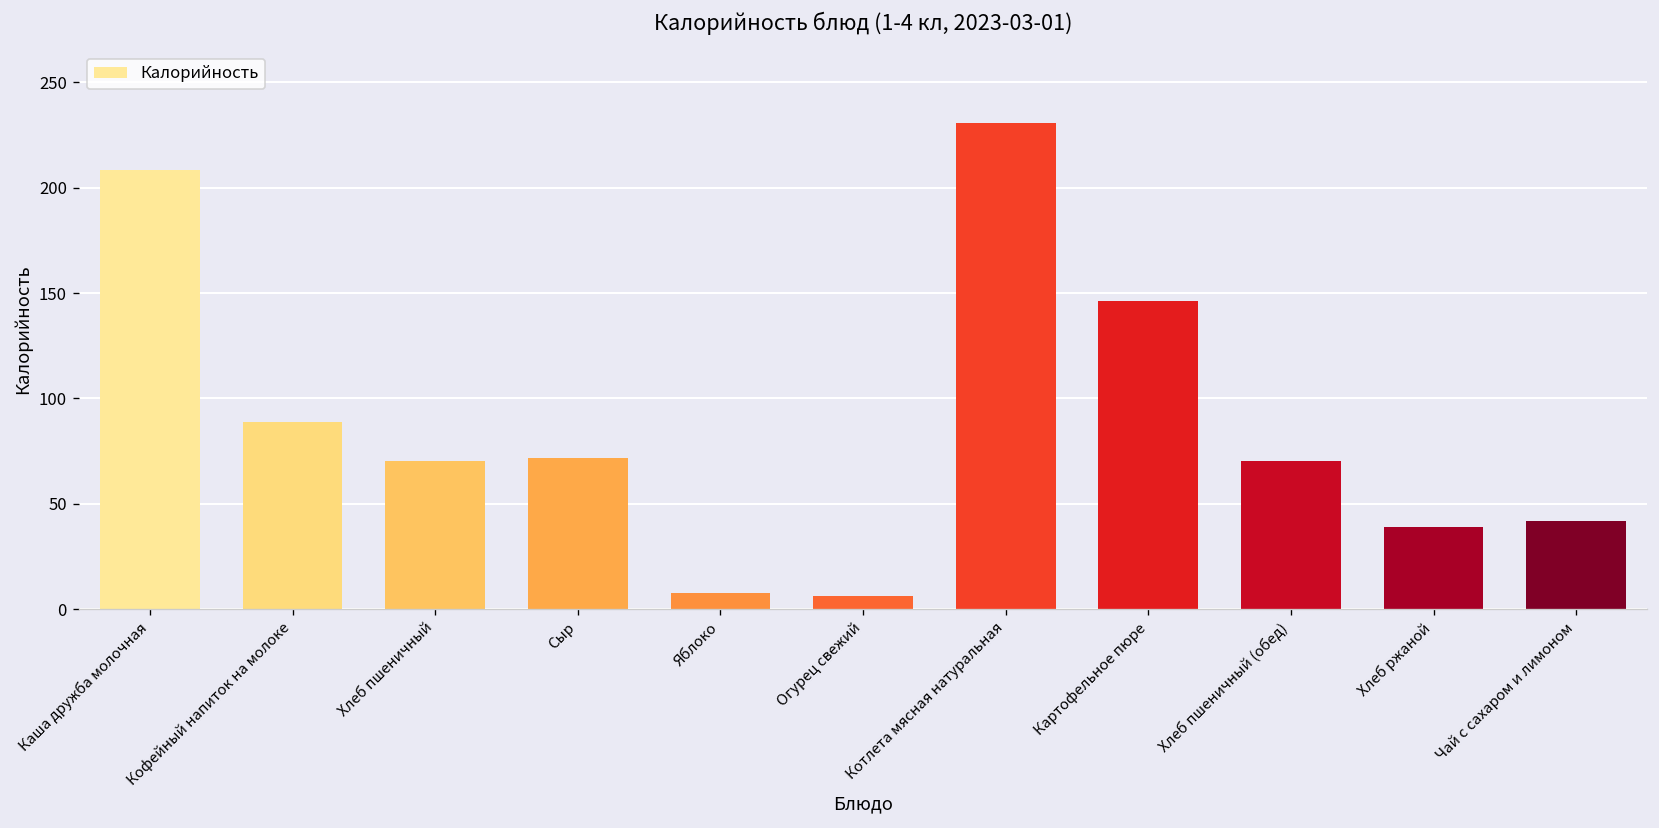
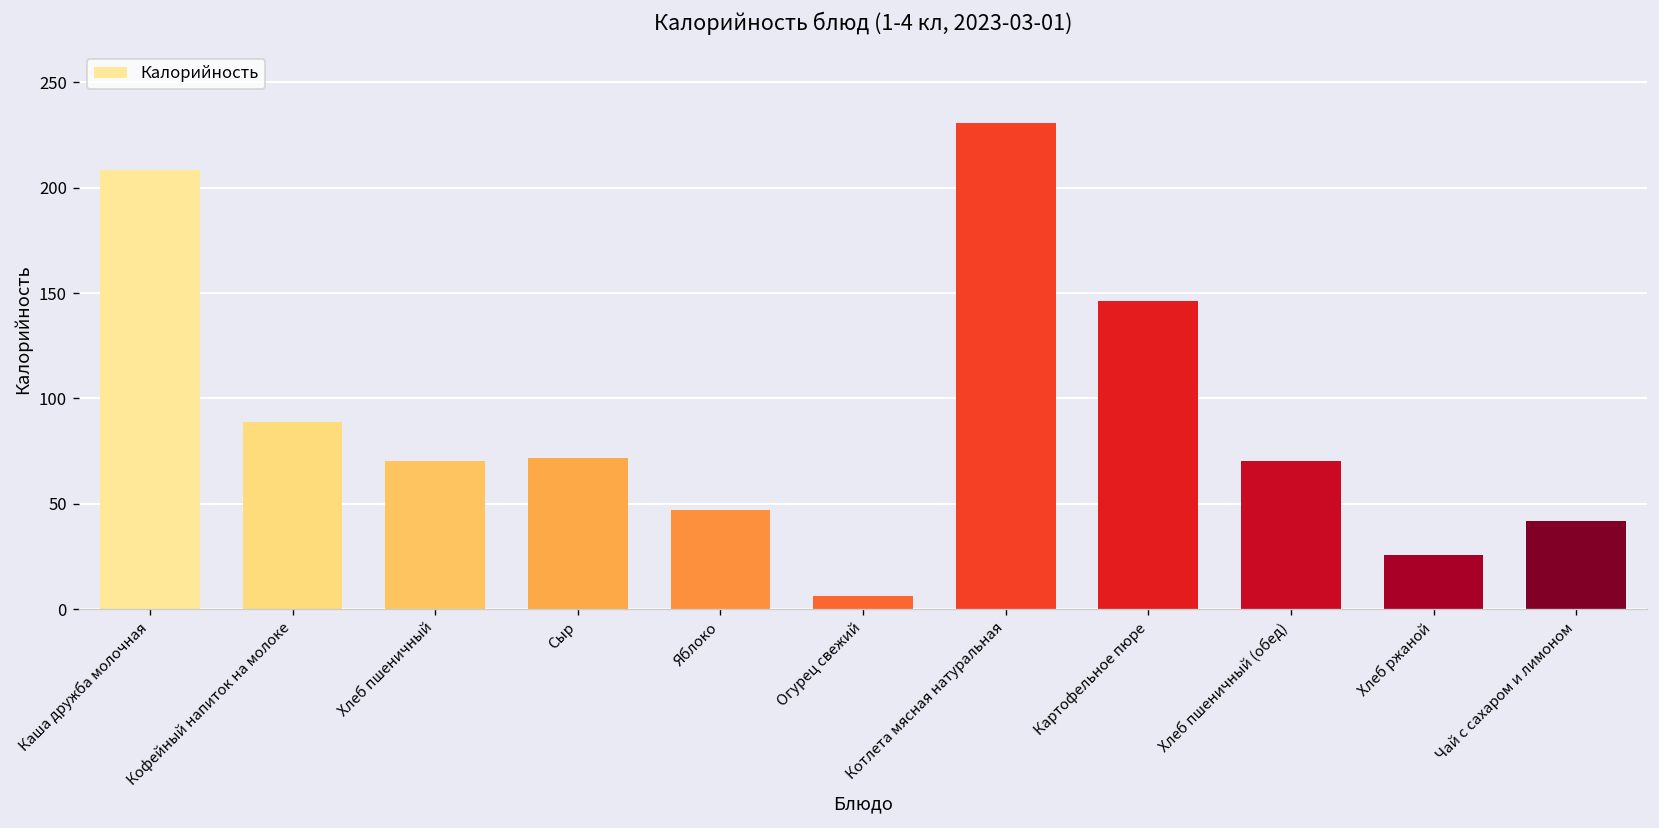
Яблоко: 8 -> 47
Хлеб ржаной: 39 -> 26
